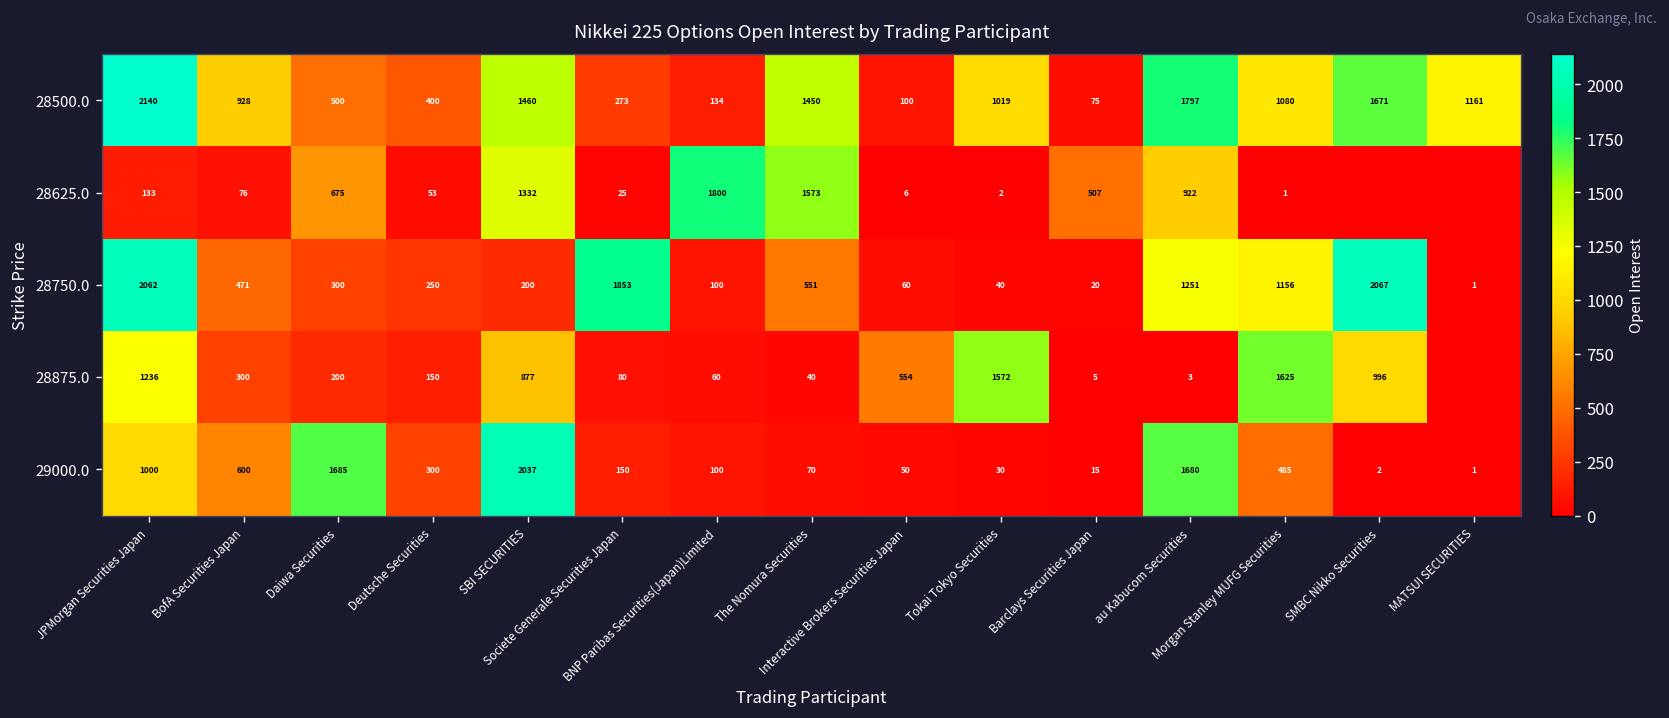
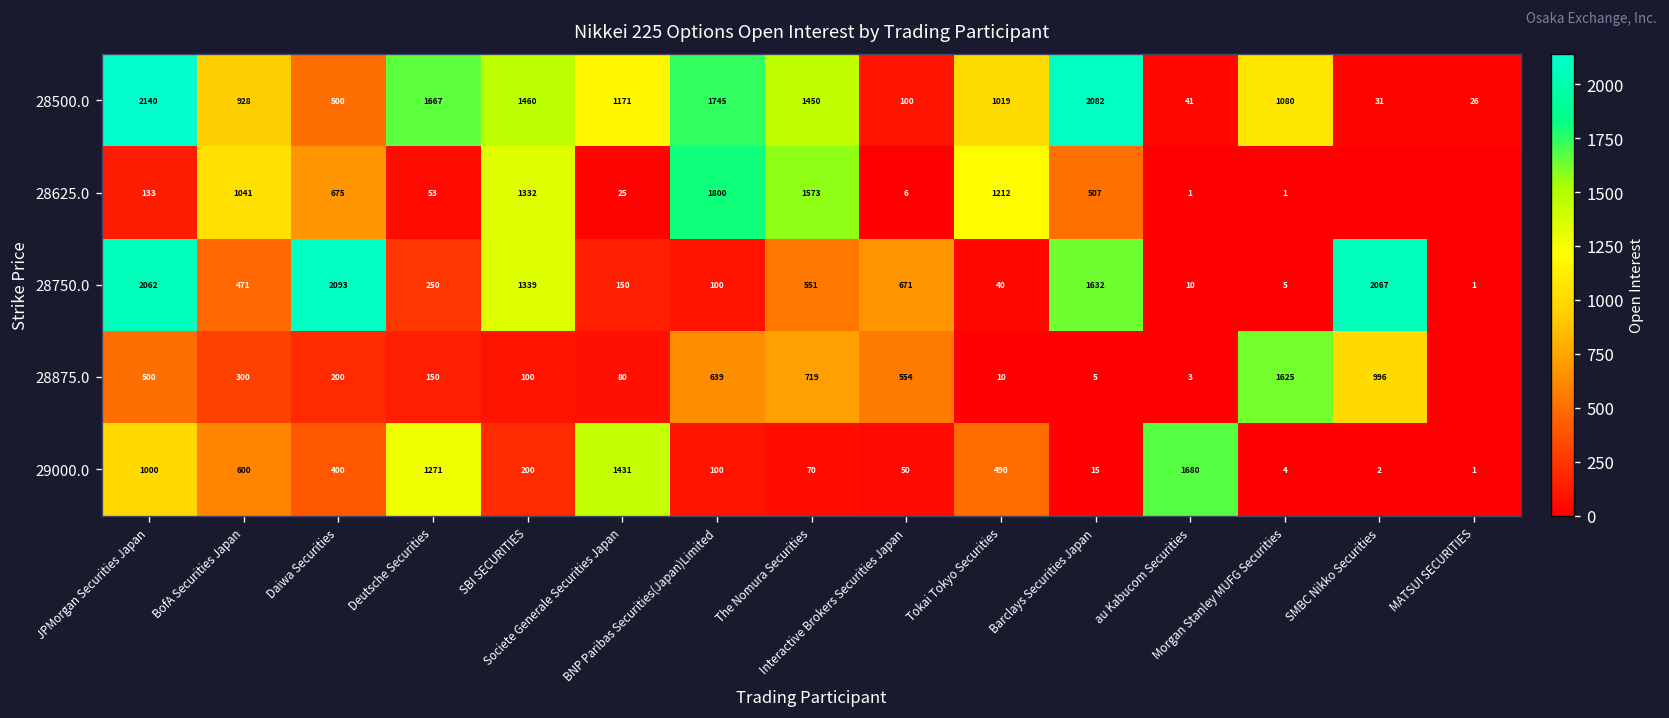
28500.0, Deutsche Securities: 400 -> 1667
28500.0, Societe Generale Securities Japan: 273 -> 1171
28500.0, BNP Paribas Securities(Japan)Limited: 134 -> 1745
28500.0, Barclays Securities Japan: 75 -> 2082
28500.0, au Kabucom Securities: 1797 -> 41
28500.0, SMBC Nikko Securities: 1671 -> 31
28500.0, MATSUI SECURITIES: 1161 -> 26
28625.0, BofA Securities Japan: 76 -> 1041
28625.0, Tokai Tokyo Securities: 2 -> 1212
28625.0, au Kabucom Securities: 922 -> 1
28750.0, Daiwa Securities: 300 -> 2093
28750.0, SBI SECURITIES: 200 -> 1339
28750.0, Societe Generale Securities Japan: 1853 -> 150
28750.0, Interactive Brokers Securities Japan: 60 -> 671
28750.0, Barclays Securities Japan: 20 -> 1632
28750.0, au Kabucom Securities: 1251 -> 10
28750.0, Morgan Stanley MUFG Securities: 1156 -> 5
28875.0, JPMorgan Securities Japan: 1236 -> 500
28875.0, SBI SECURITIES: 877 -> 100
28875.0, BNP Paribas Securities(Japan)Limited: 60 -> 639
28875.0, The Nomura Securities: 40 -> 719
28875.0, Tokai Tokyo Securities: 1572 -> 10
29000.0, Daiwa Securities: 1685 -> 400
29000.0, Deutsche Securities: 300 -> 1271
29000.0, SBI SECURITIES: 2037 -> 200
29000.0, Societe Generale Securities Japan: 150 -> 1431
29000.0, Tokai Tokyo Securities: 30 -> 490
29000.0, Morgan Stanley MUFG Securities: 485 -> 4
